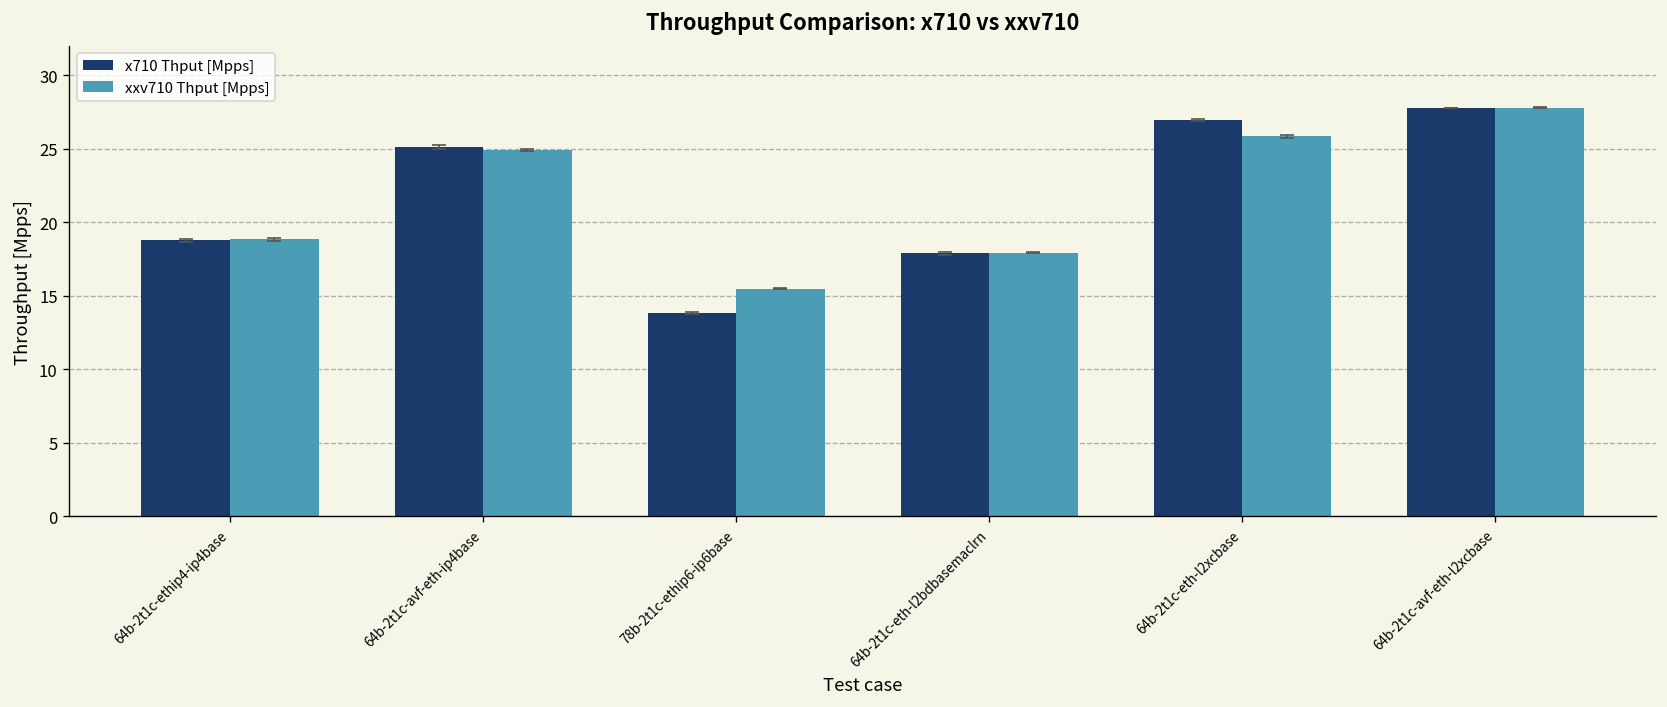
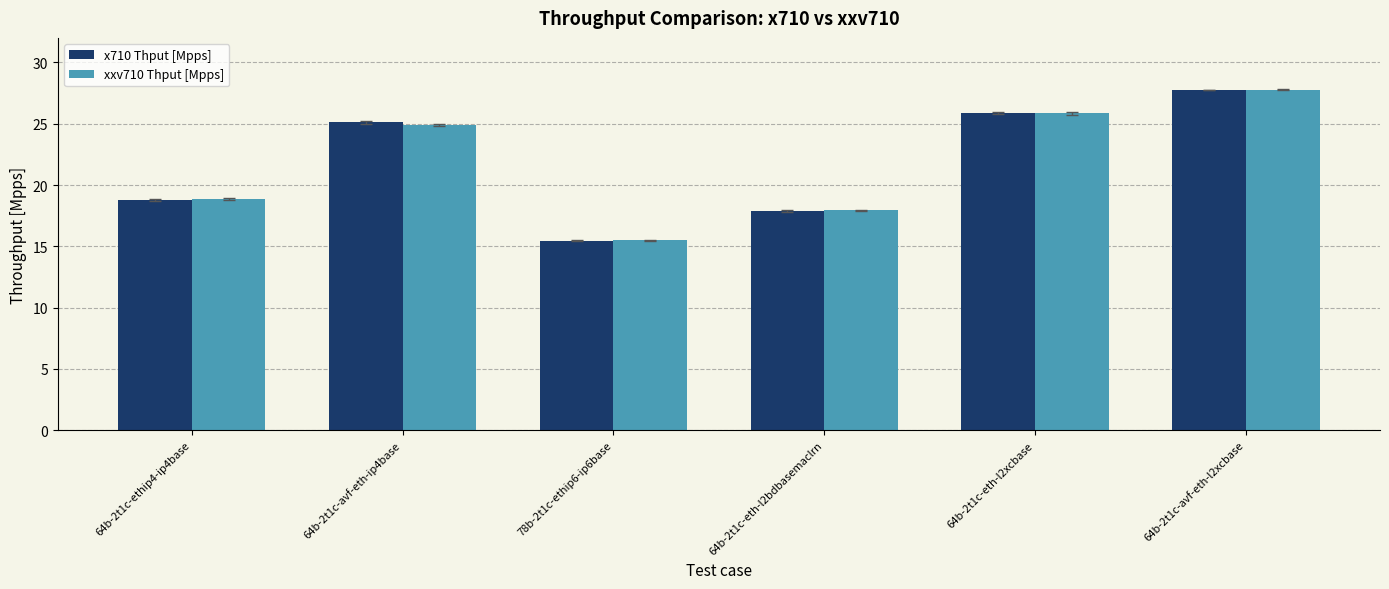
x710 Thput [Mpps], 78b-2t1c-ethip6-ip6base: 13.8 -> 15.5
x710 Thput [Mpps], 64b-2t1c-eth-l2xcbase: 27.0 -> 25.9
